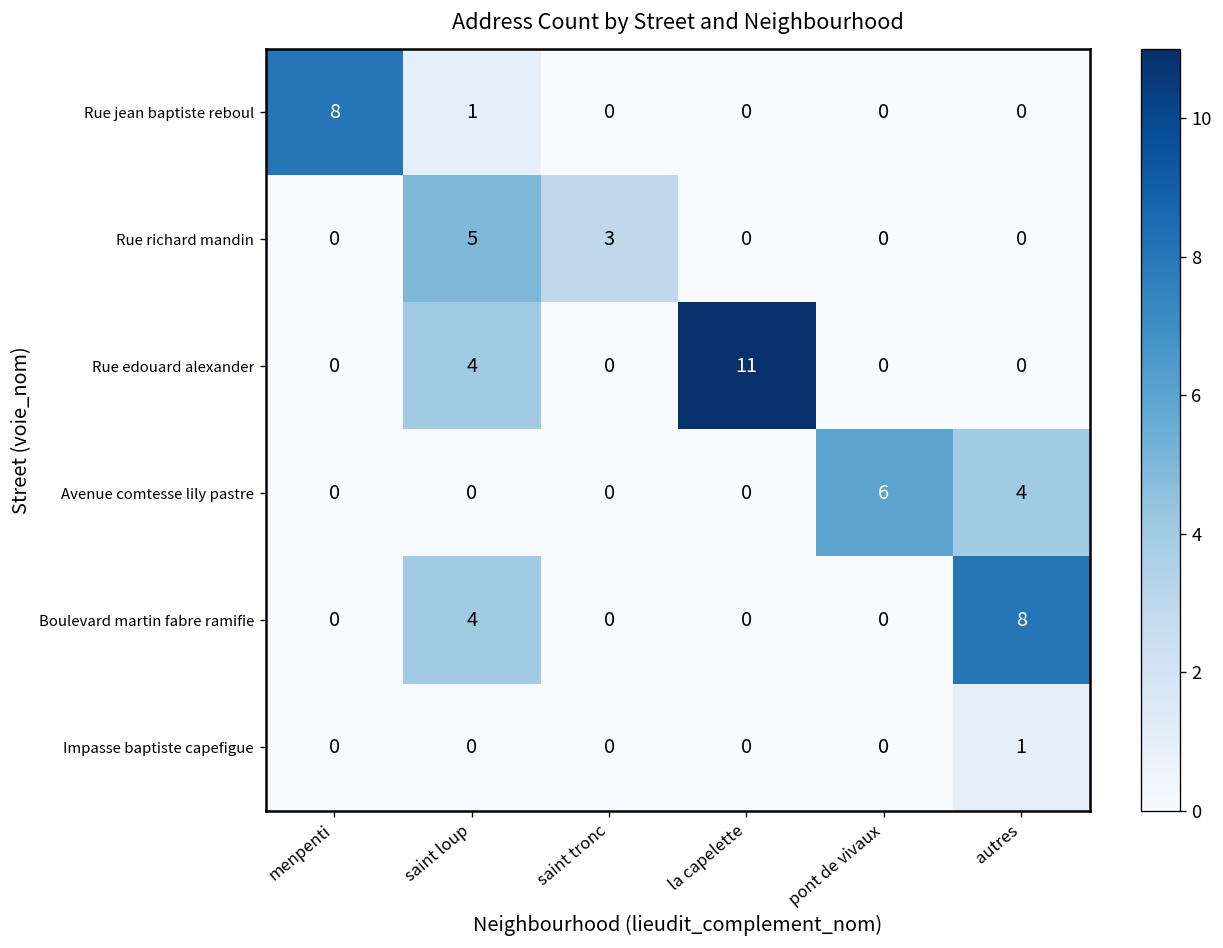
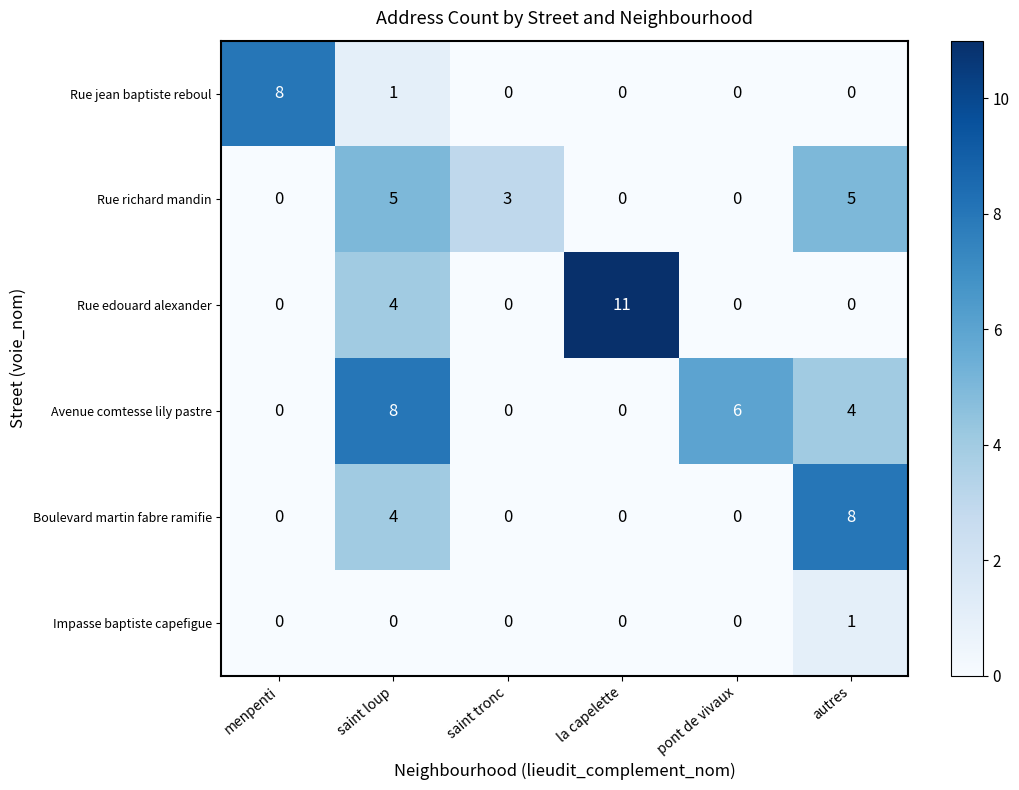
Rue richard mandin, autres: 0 -> 5
Avenue comtesse lily pastre, saint loup: 0 -> 8
